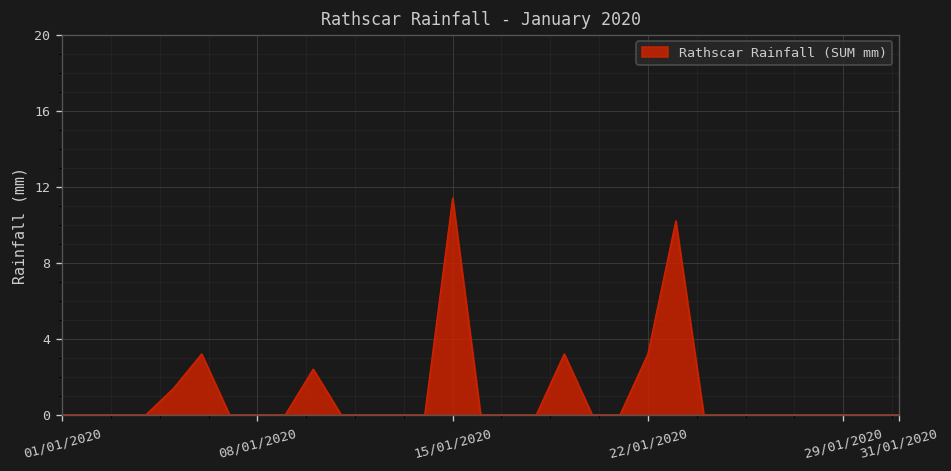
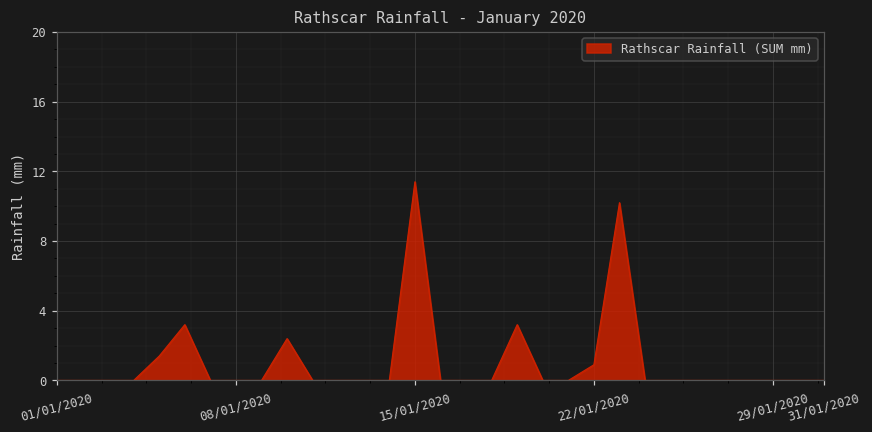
22/01/2020: 3.2 -> 0.9
